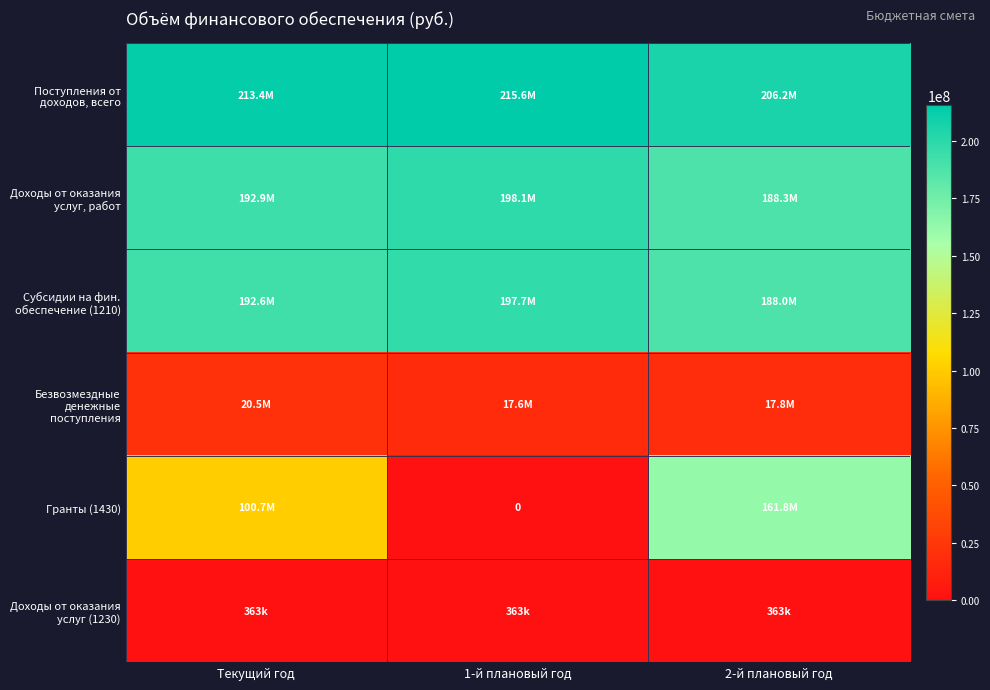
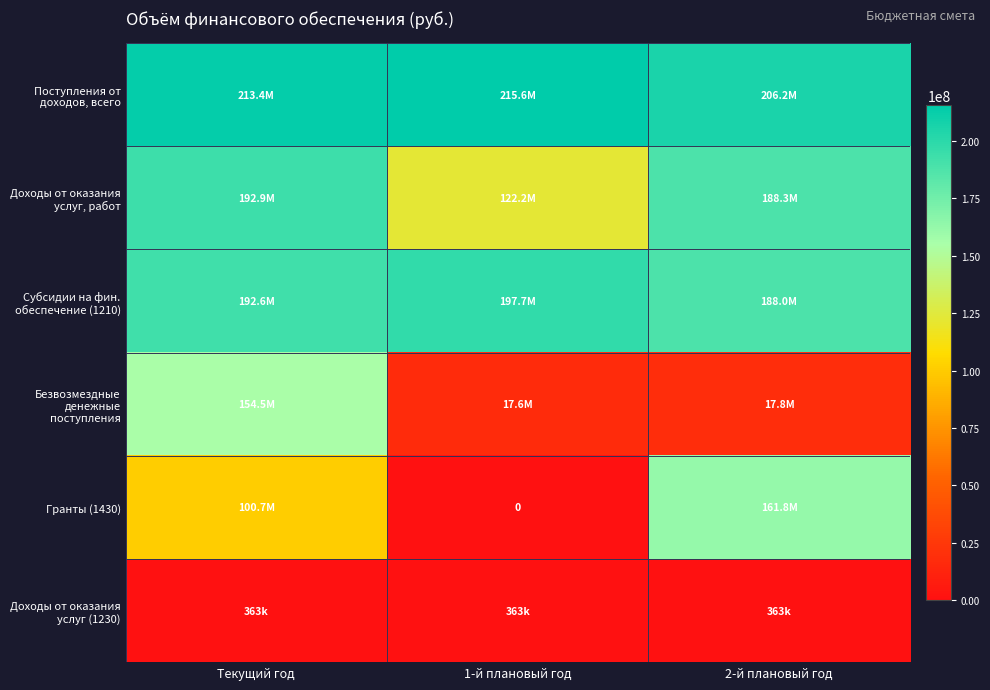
Доходы от оказания услуг, работ, 1-й плановый год: 198.1M -> 122.2M
Безвозмездные денежные поступления, Текущий год: 20.5M -> 154.5M
